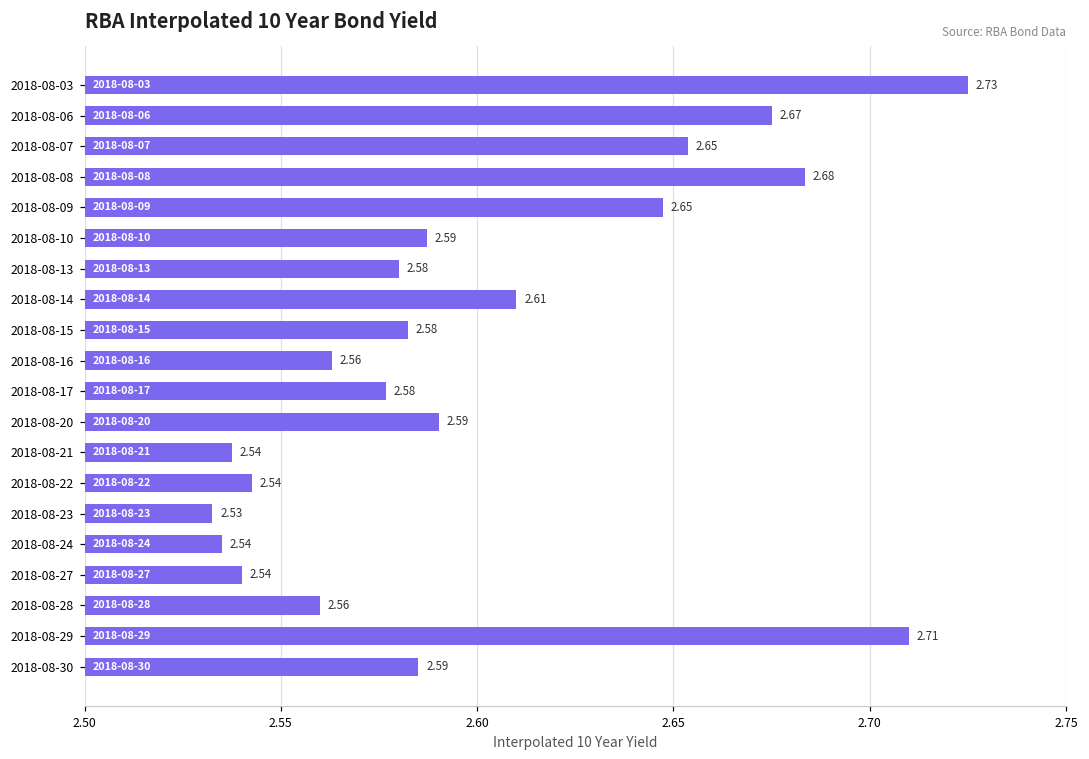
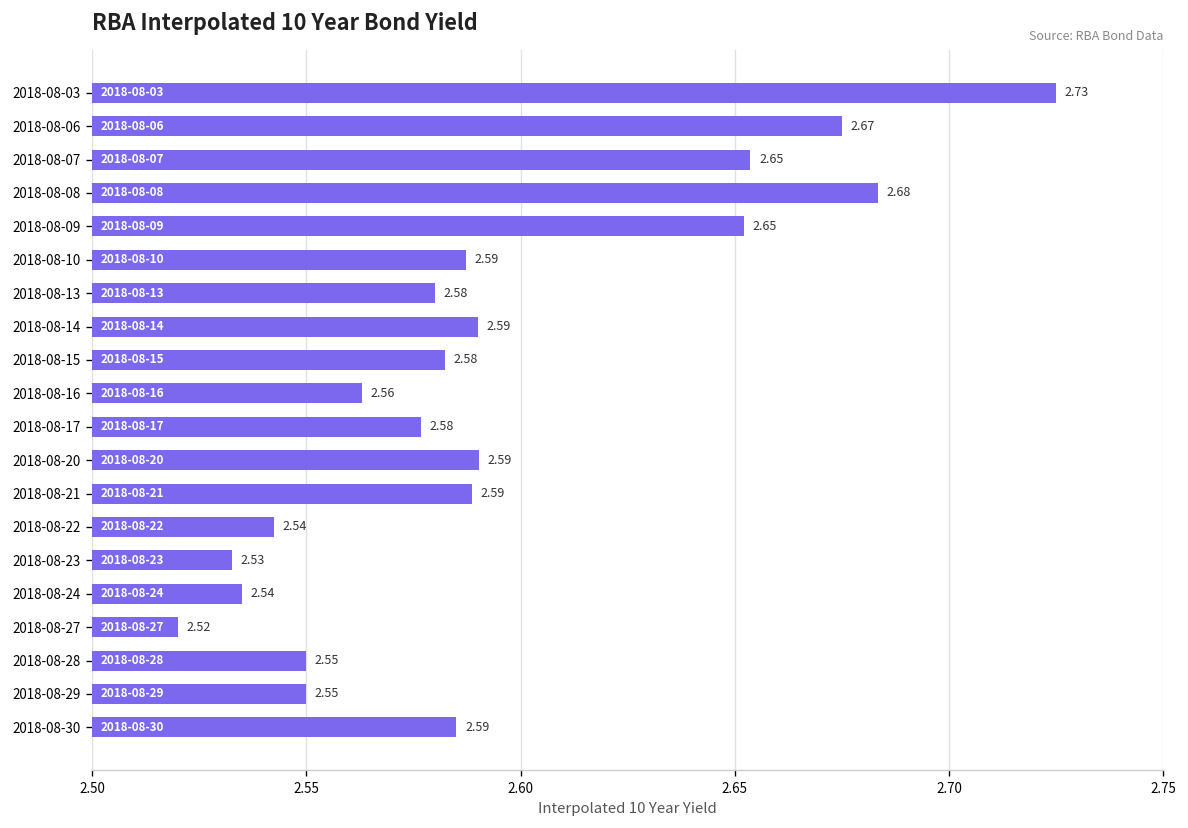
2018-08-09: 2.647 -> 2.652
2018-08-14: 2.61 -> 2.59
2018-08-21: 2.54 -> 2.59
2018-08-27: 2.54 -> 2.52
2018-08-28: 2.56 -> 2.55
2018-08-29: 2.71 -> 2.55
